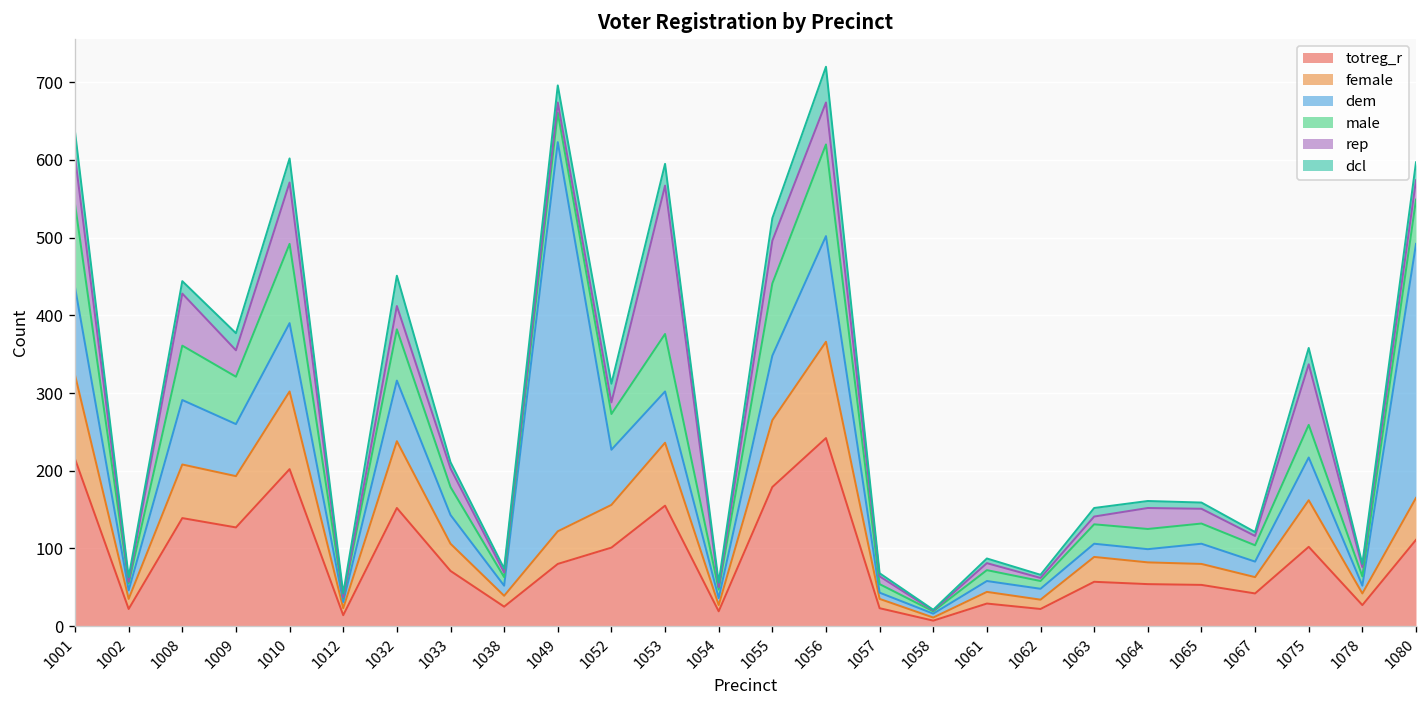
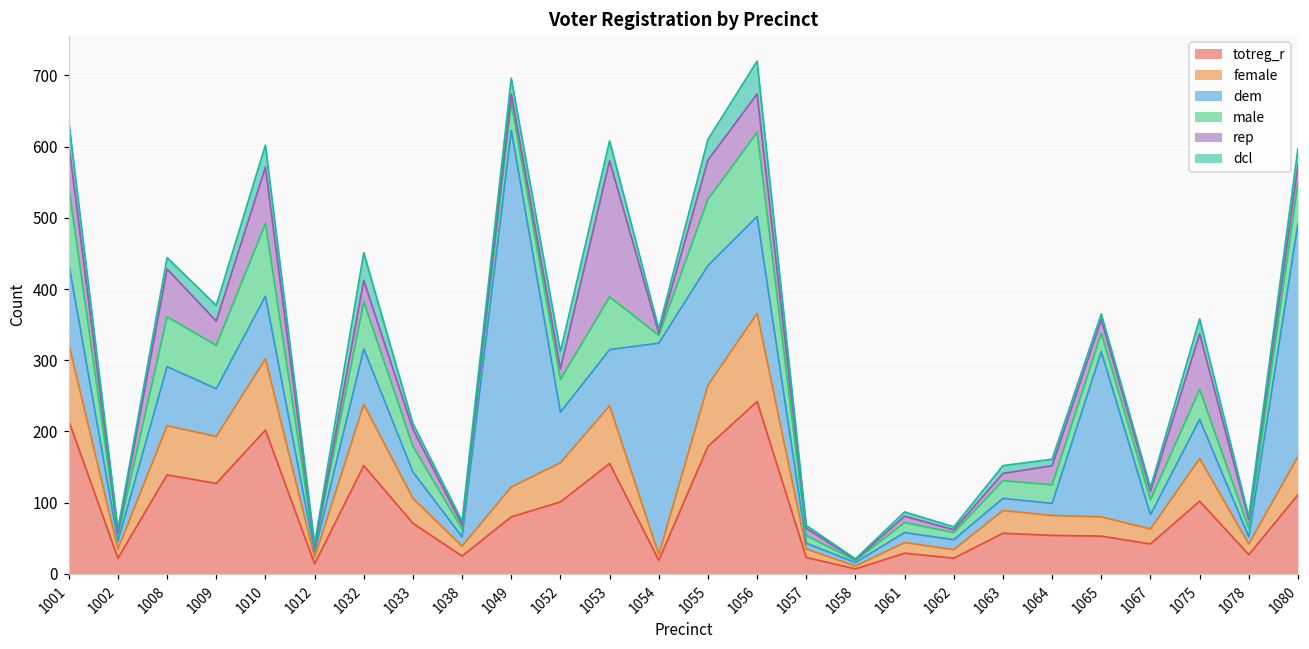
dem, 1053: 70 -> 80
dem, 1054: 10 -> 300
dem, 1055: 80 -> 170
dem, 1065: 30 -> 230
